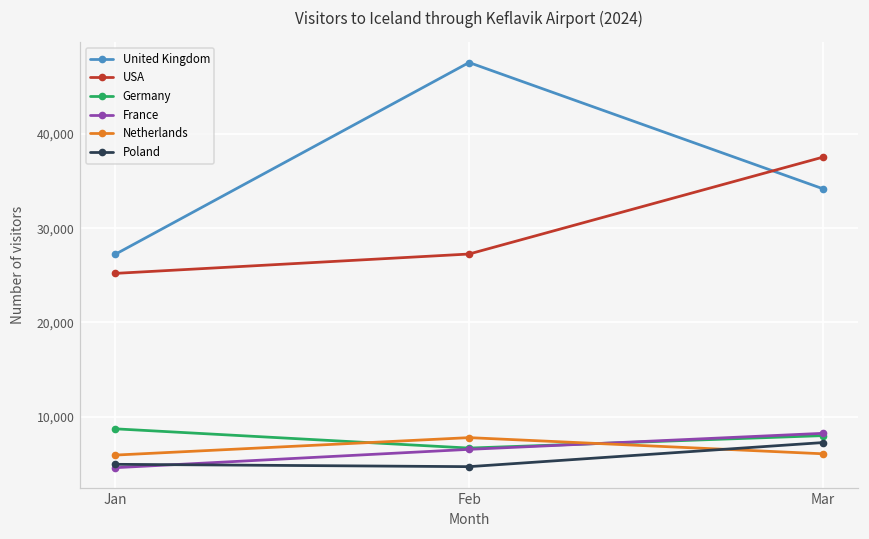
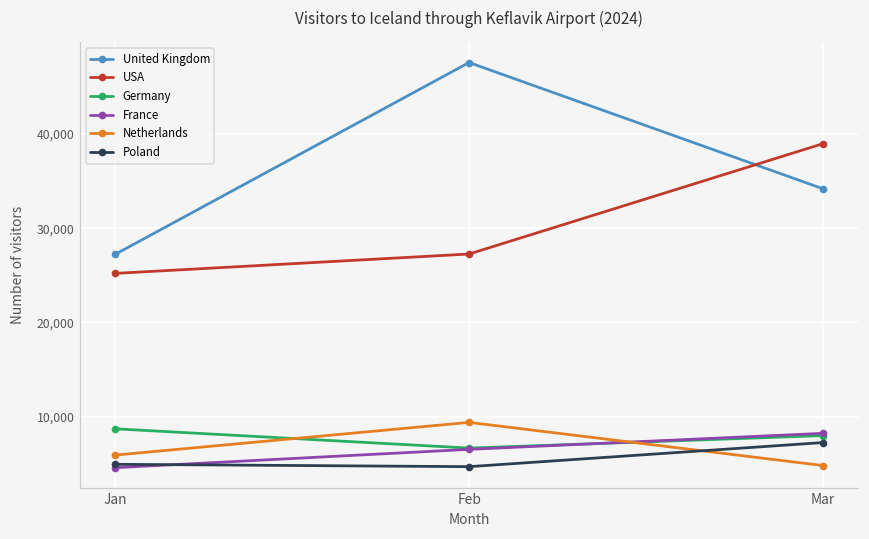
Netherlands, Feb: 8,000 -> 9,000
USA, Mar: 38,000 -> 39,000
Netherlands, Mar: 6,000 -> 5,000
